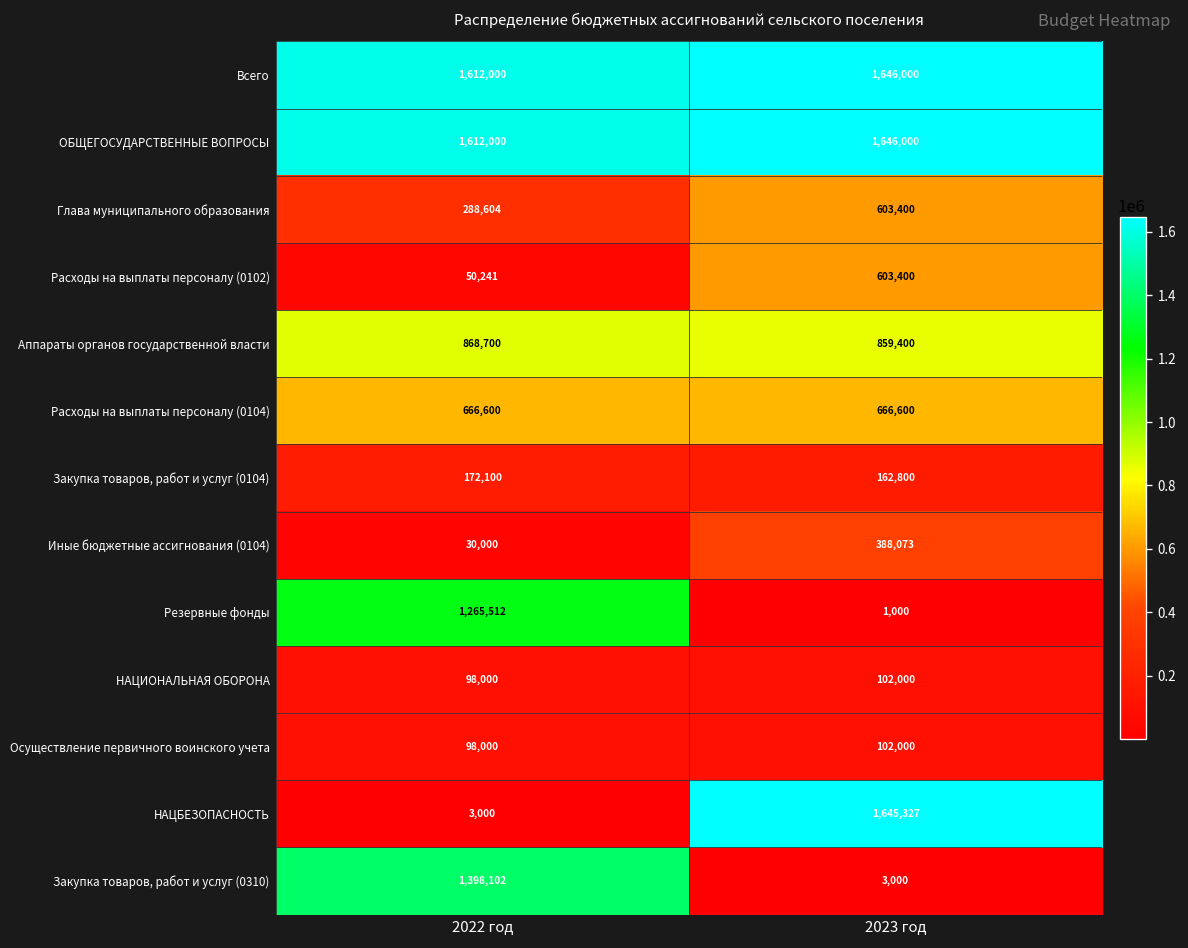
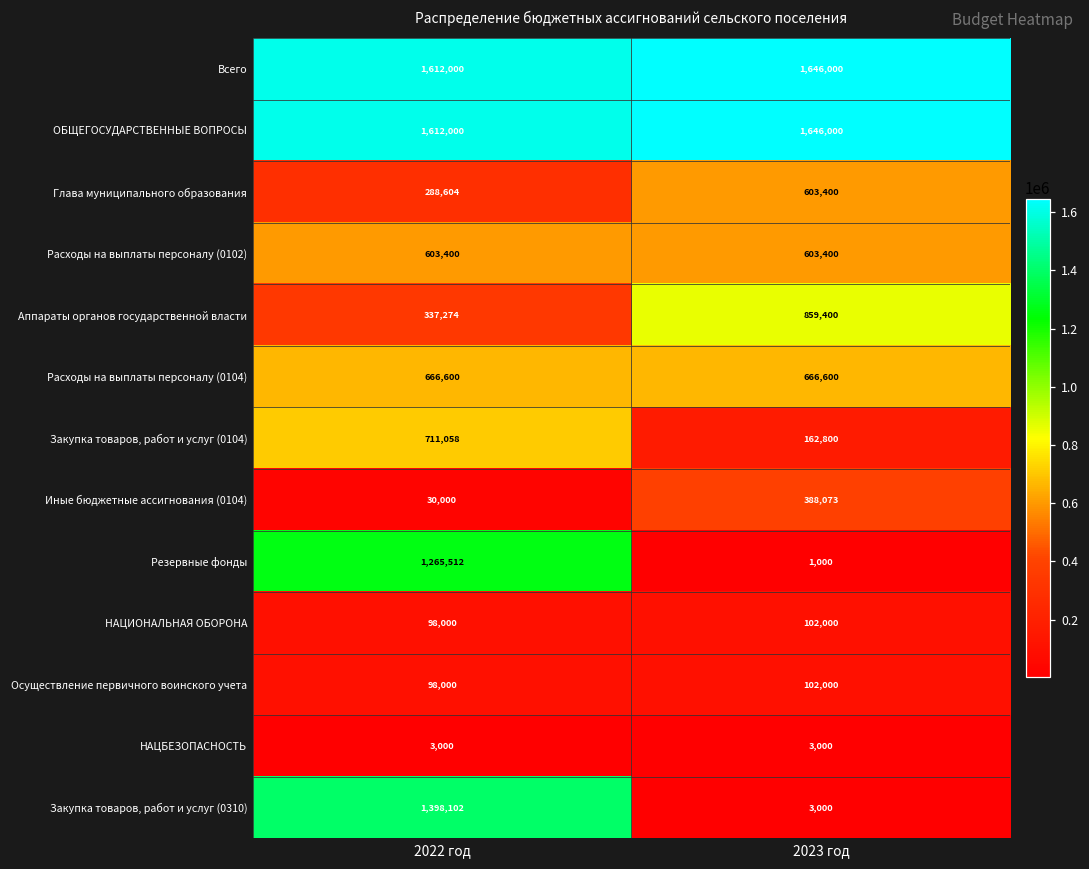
Расходы на выплаты персоналу (0102), 2022 год: 50,241 -> 603,400
Аппараты органов государственной власти, 2022 год: 868,700 -> 337,274
Закупка товаров, работ и услуг (0104), 2022 год: 172,100 -> 711,058
НАЦБЕЗОПАСНОСТЬ, 2023 год: 1,645,327 -> 3,000
